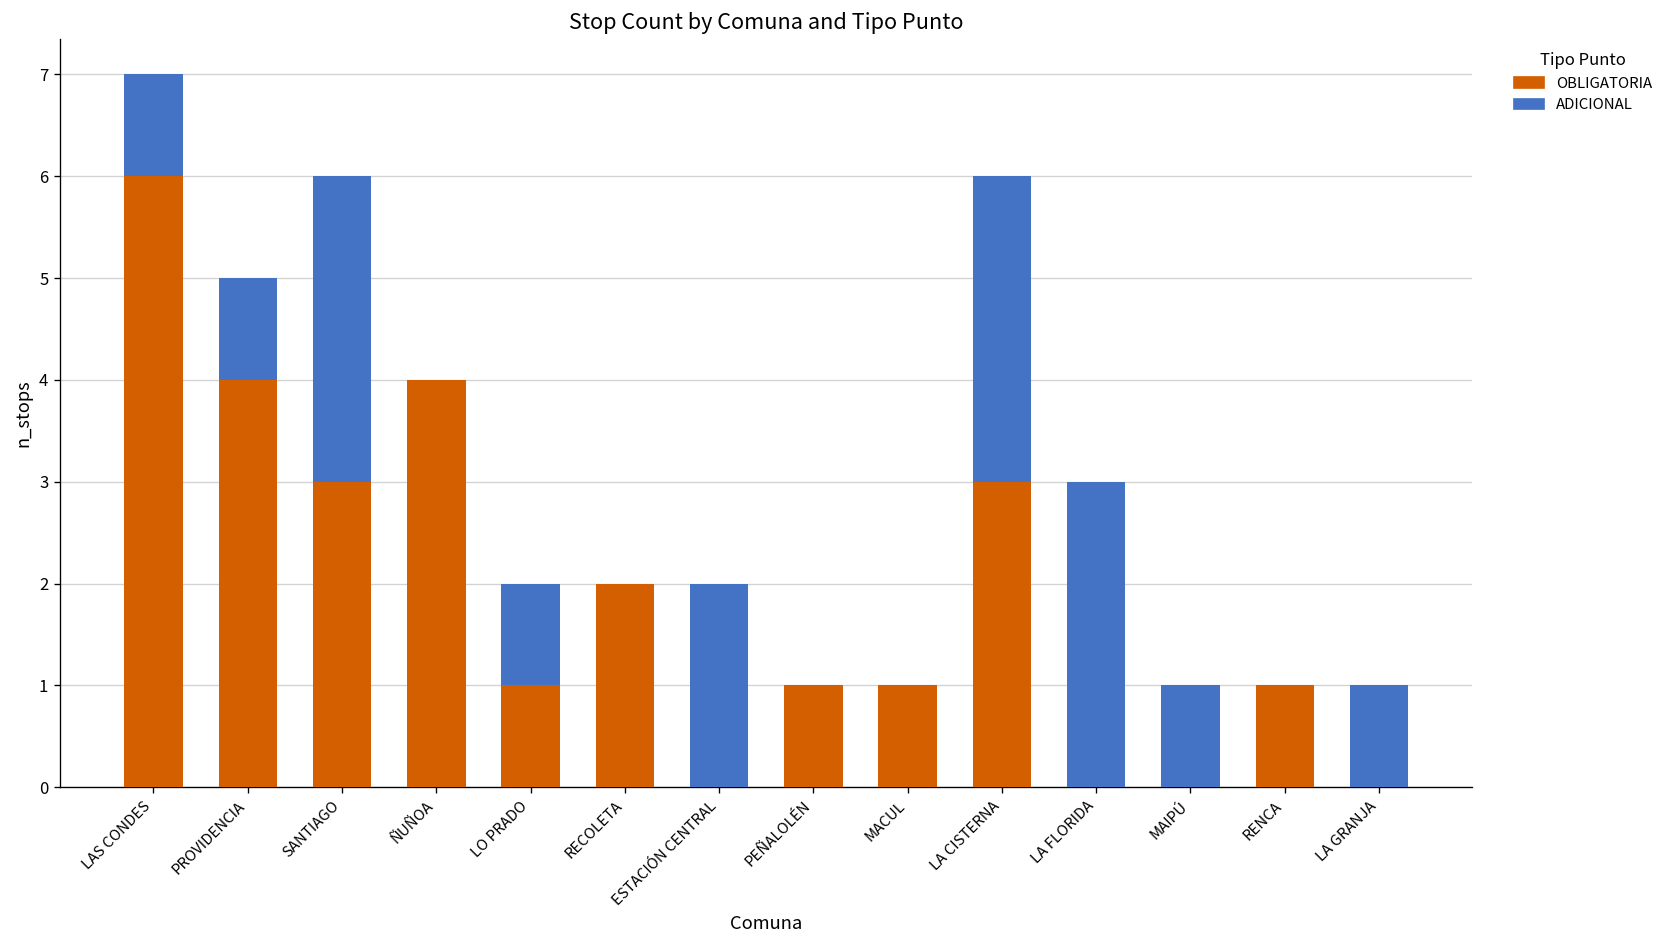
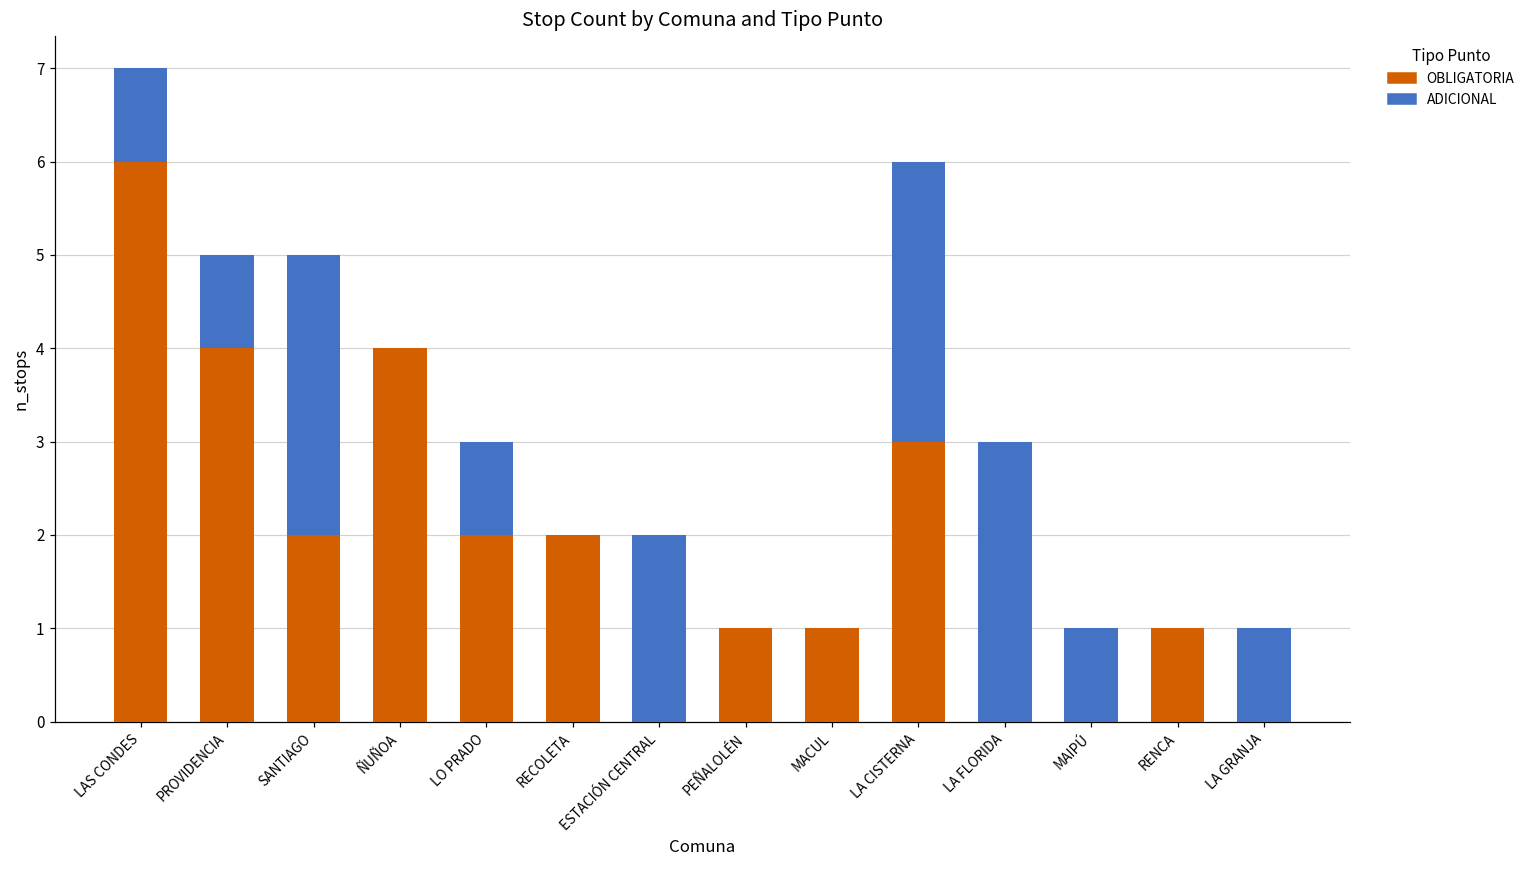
OBLIGATORIA, SANTIAGO: 3 -> 2
OBLIGATORIA, LO PRADO: 1 -> 2
